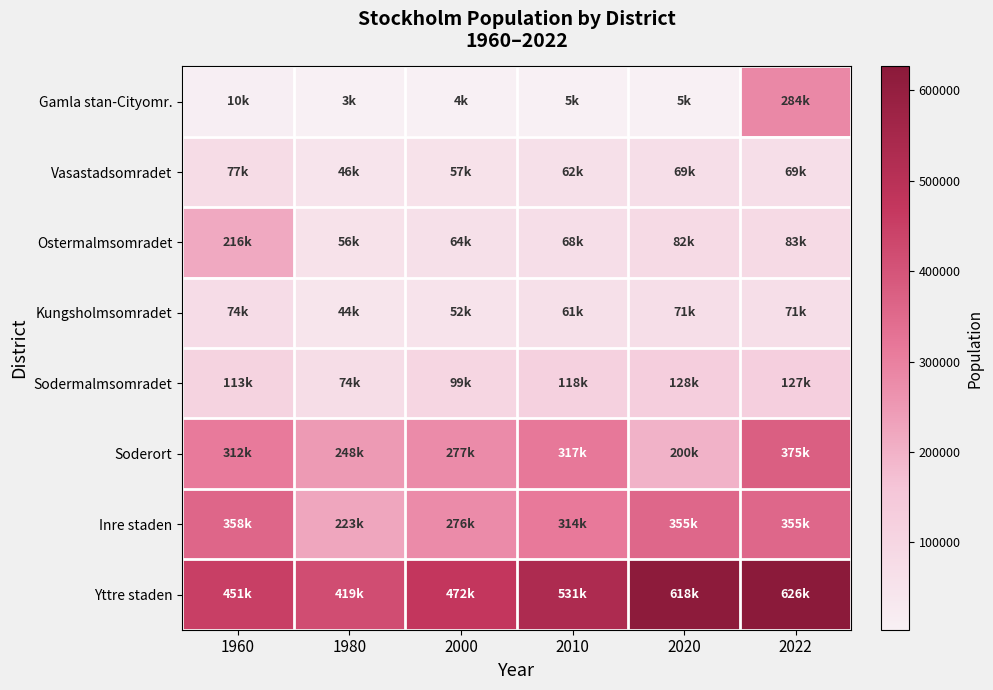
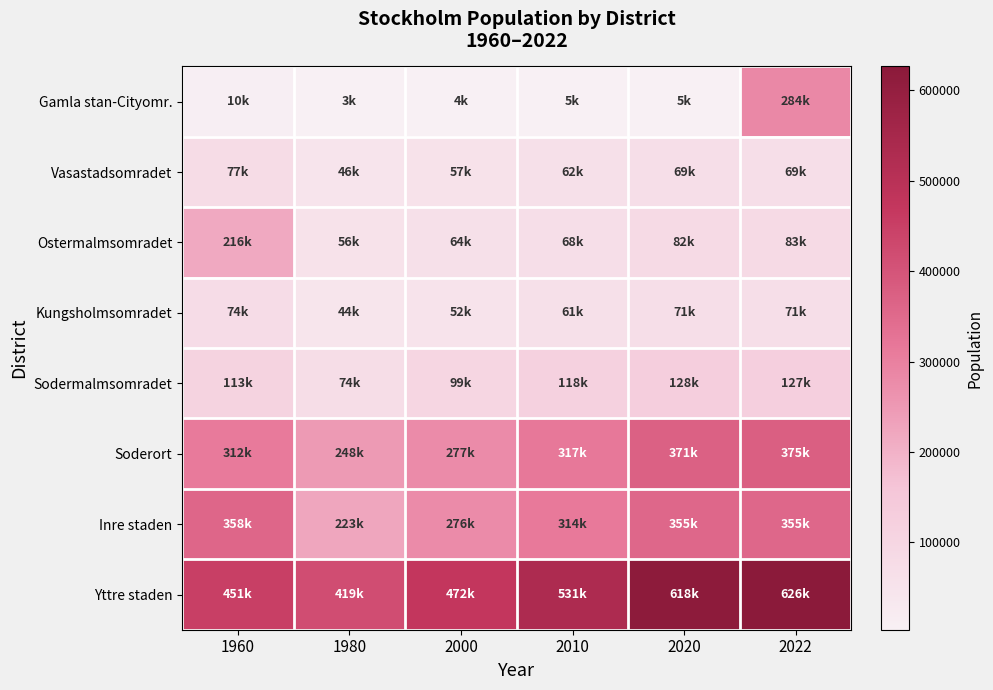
Soderort, 2020: 200k -> 371k
